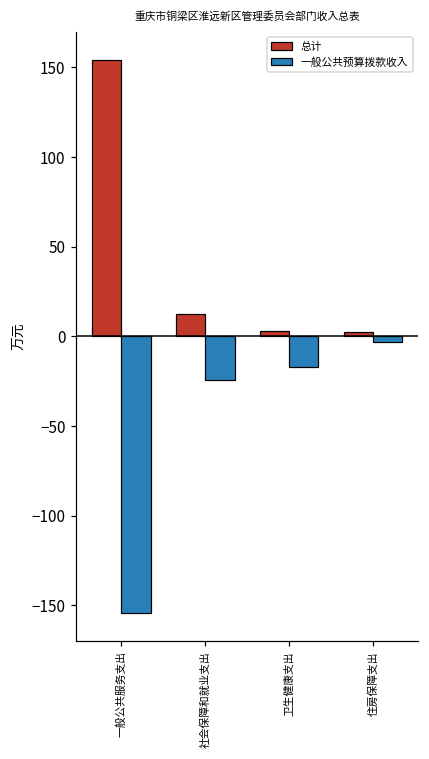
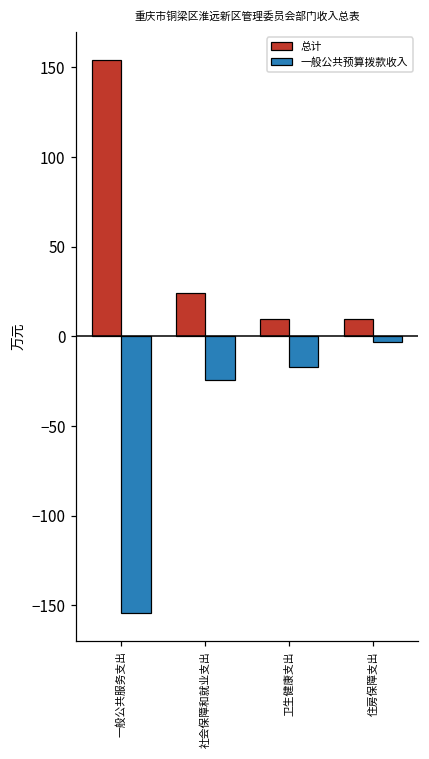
总计, 社会保障和就业支出: 12 -> 24
总计, 卫生健康支出: 3 -> 10
总计, 住房保障支出: 3 -> 10
